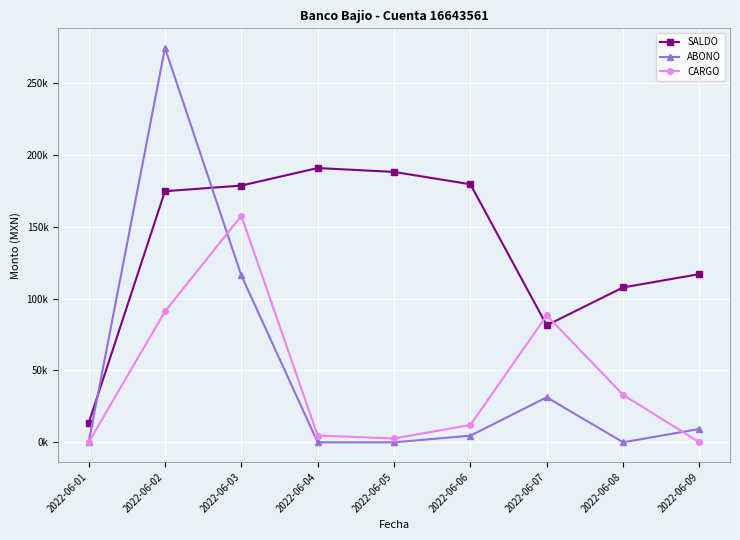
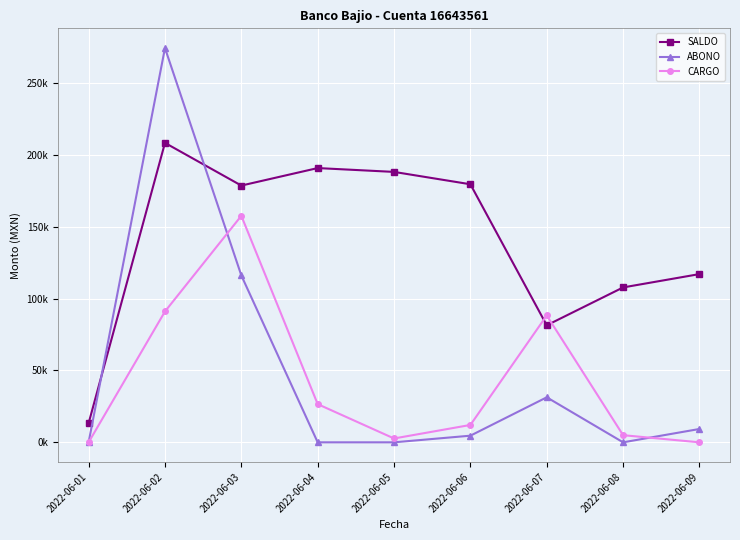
SALDO, 2022-06-02: 175000 -> 208000
CARGO, 2022-06-04: 5000 -> 27000
CARGO, 2022-06-08: 33000 -> 5000
